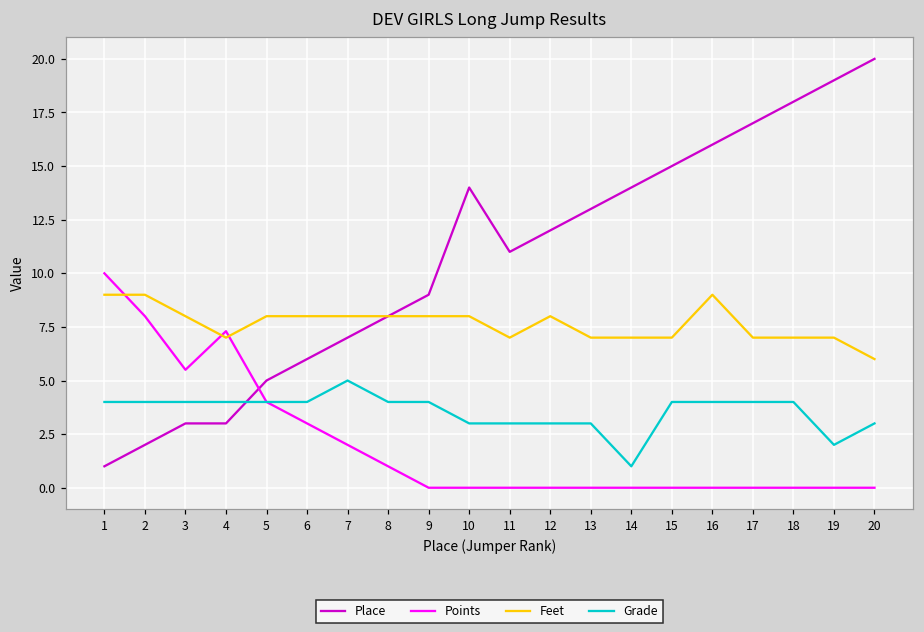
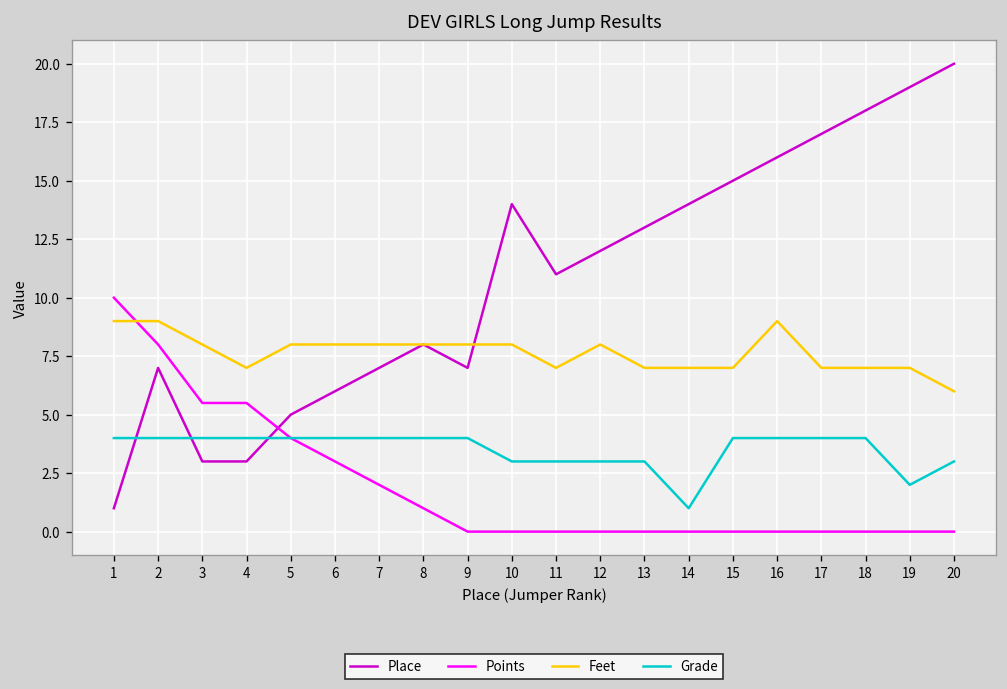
Place, 2: 2 -> 7
Points, 4: 7.3 -> 5.5
Grade, 7: 5 -> 4
Place, 9: 9 -> 7
